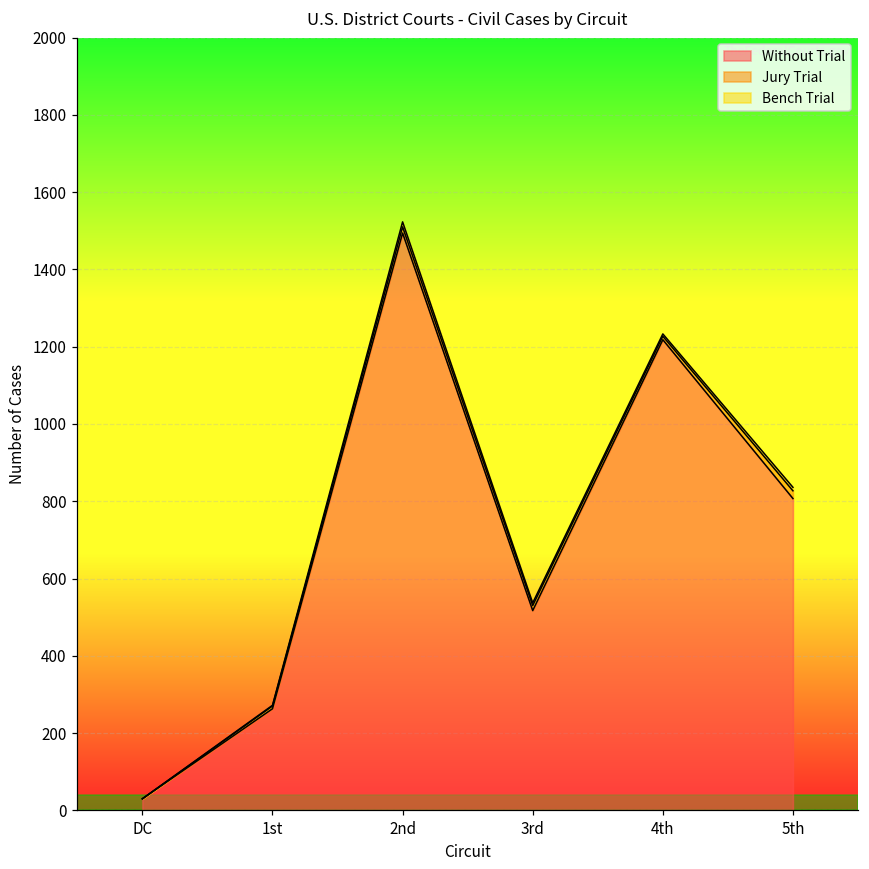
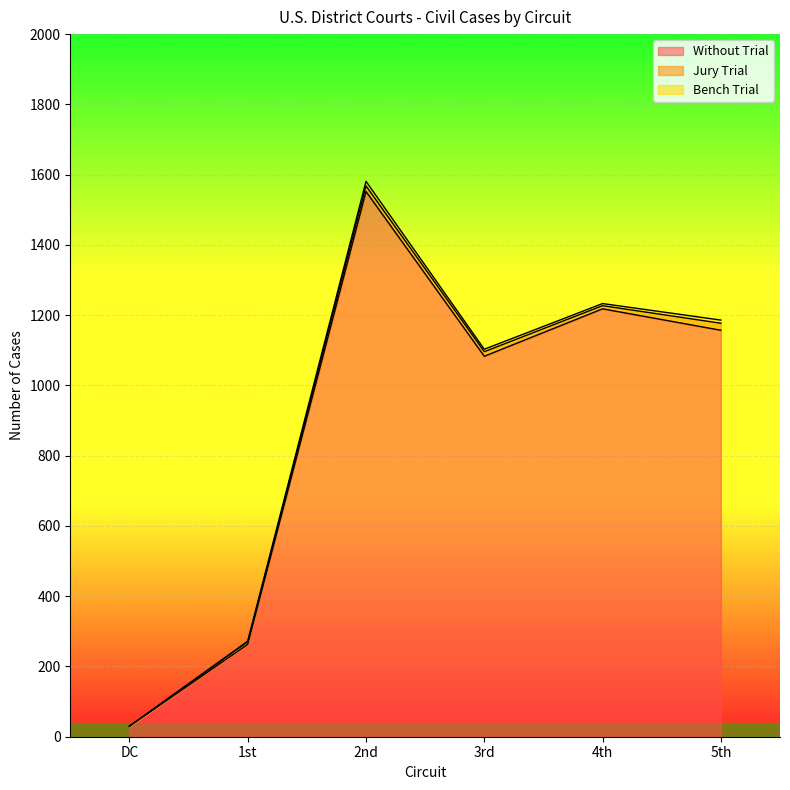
Without Trial, 2nd: 1490 -> 1550
Without Trial, 3rd: 520 -> 1080
Without Trial, 5th: 810 -> 1160
